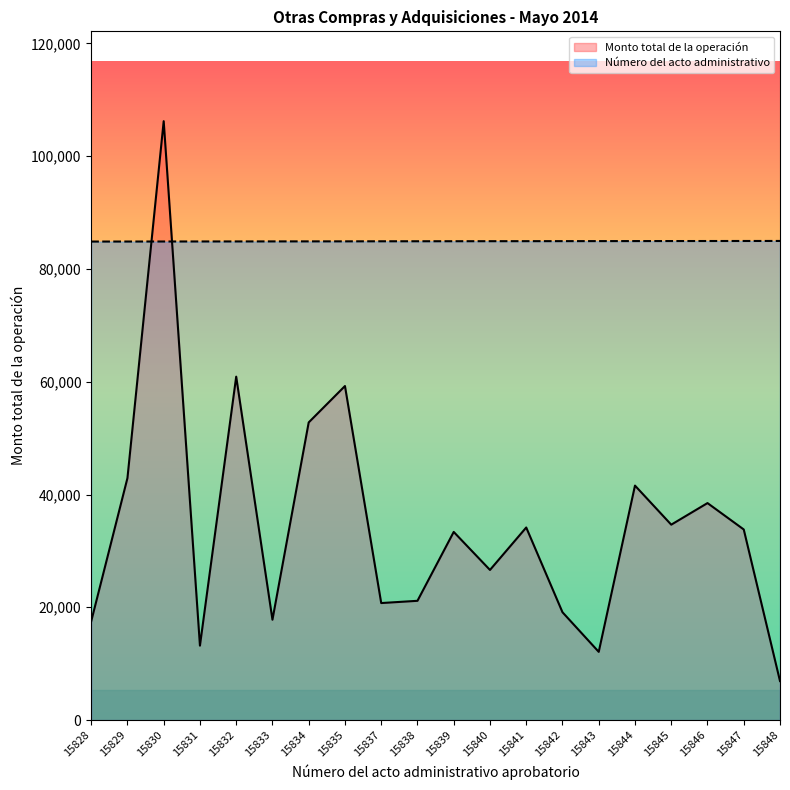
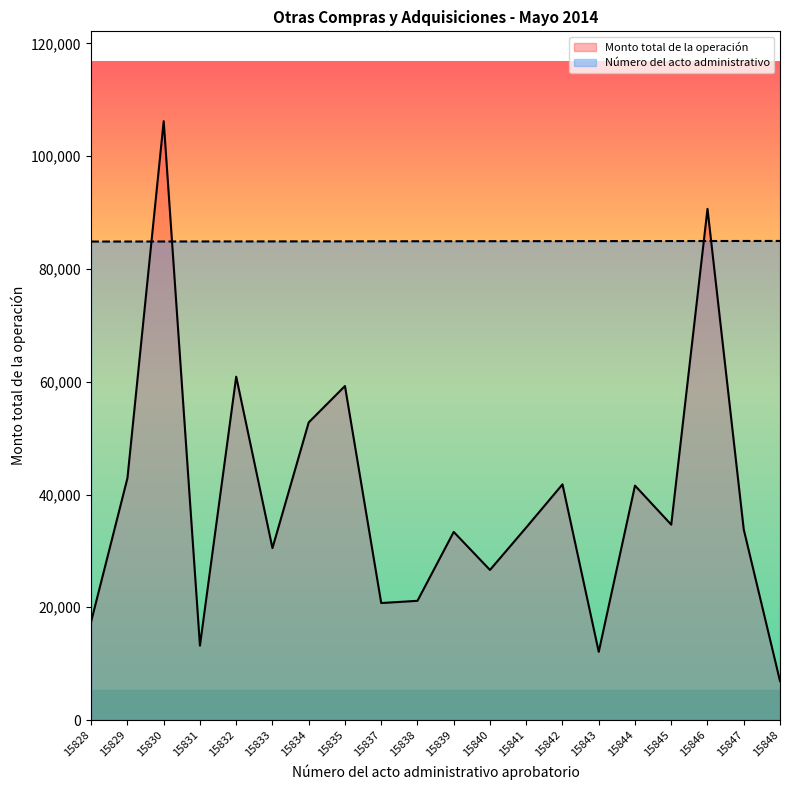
Monto total de la operación, 15833: 18,000 -> 30,000
Monto total de la operación, 15842: 19,000 -> 42,000
Monto total de la operación, 15846: 38,000 -> 91,000
